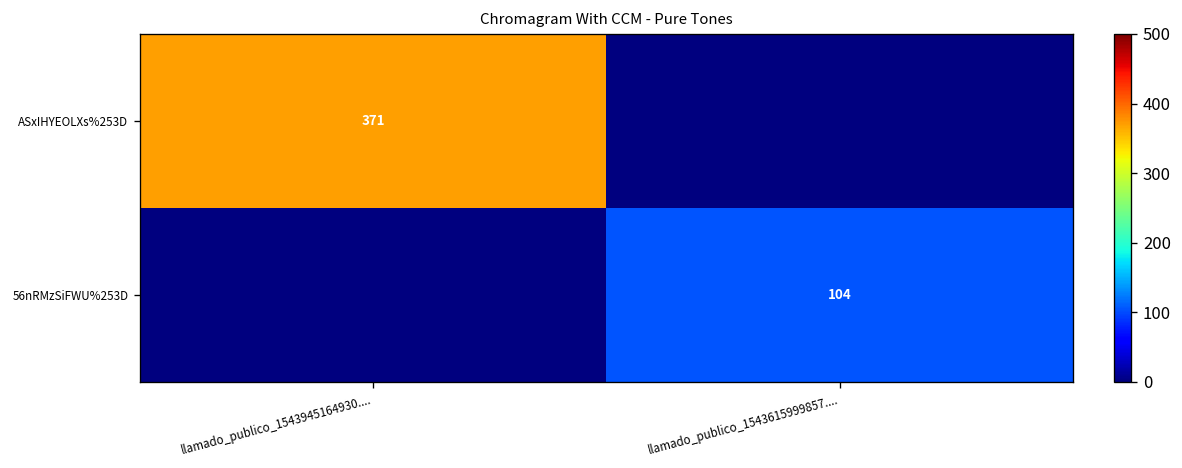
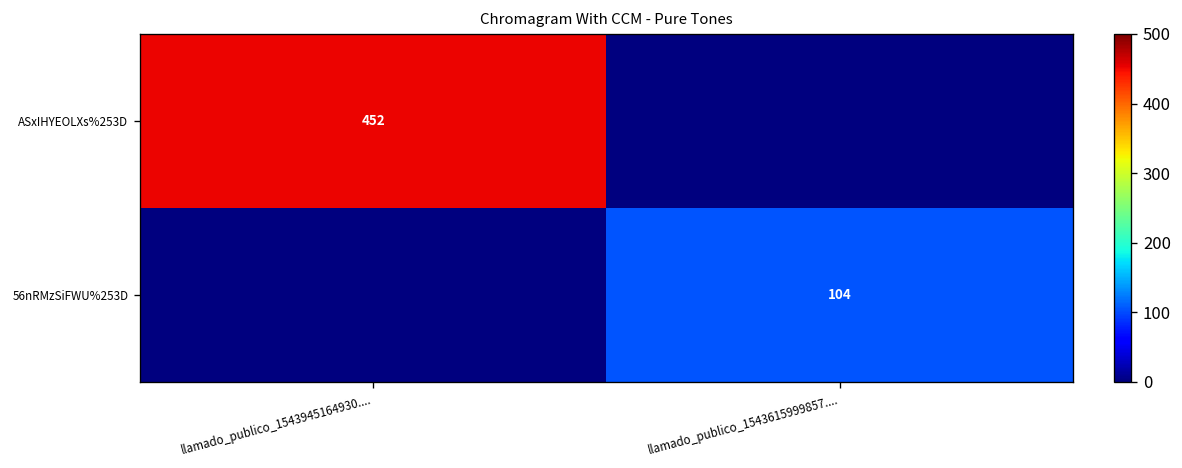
ASxIHYEOLXs%253D, llamado_publico_1543945164930....: 371 -> 452
